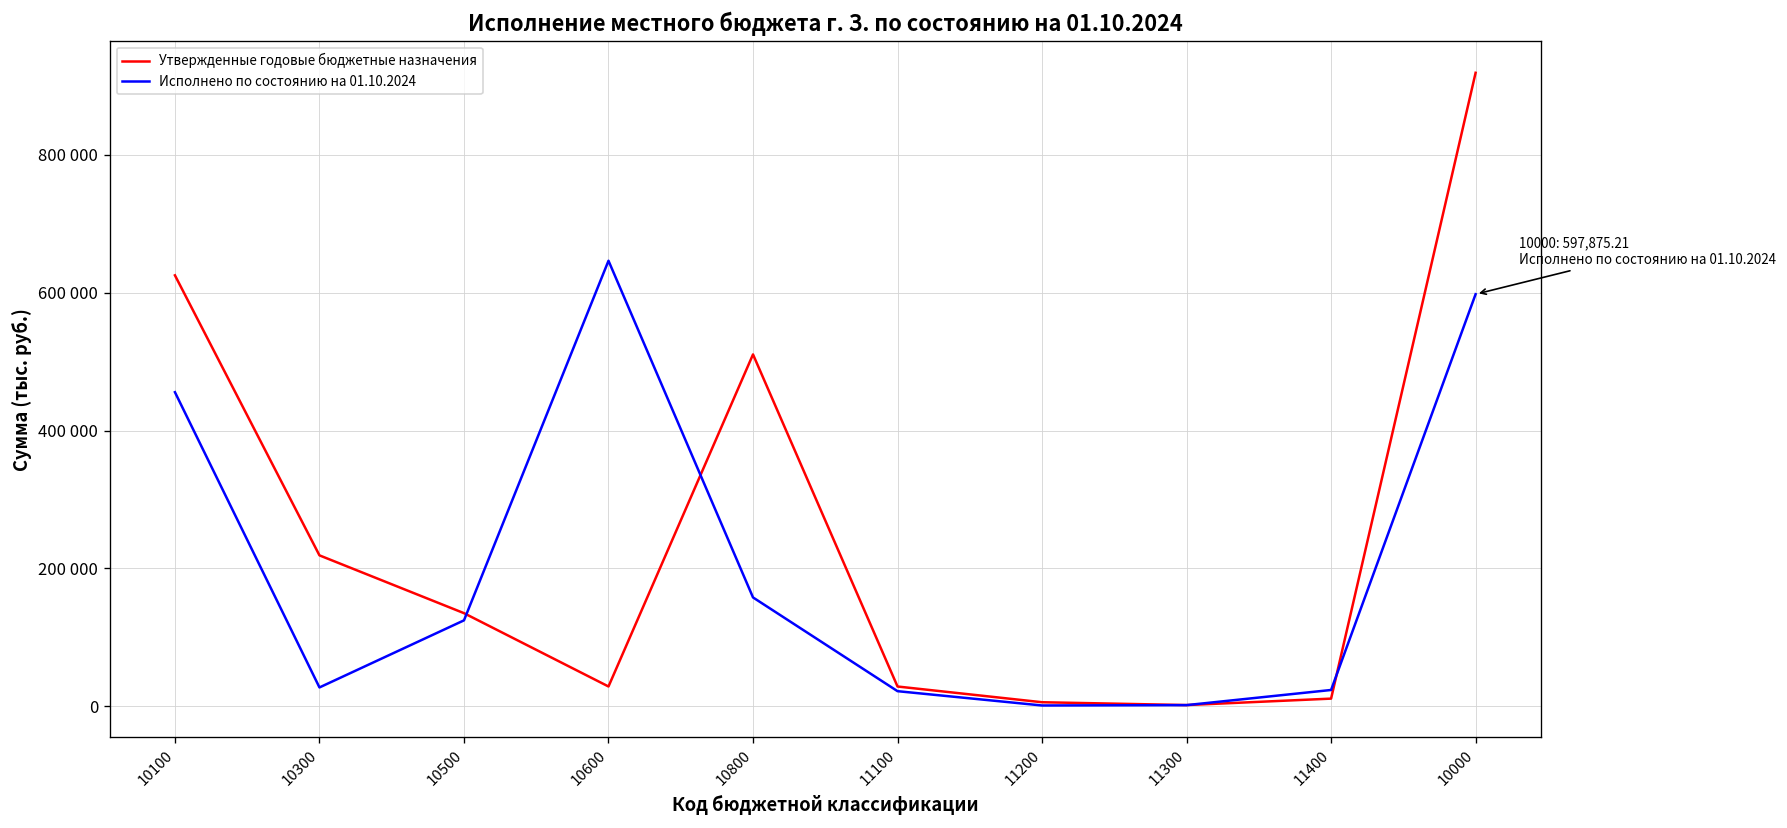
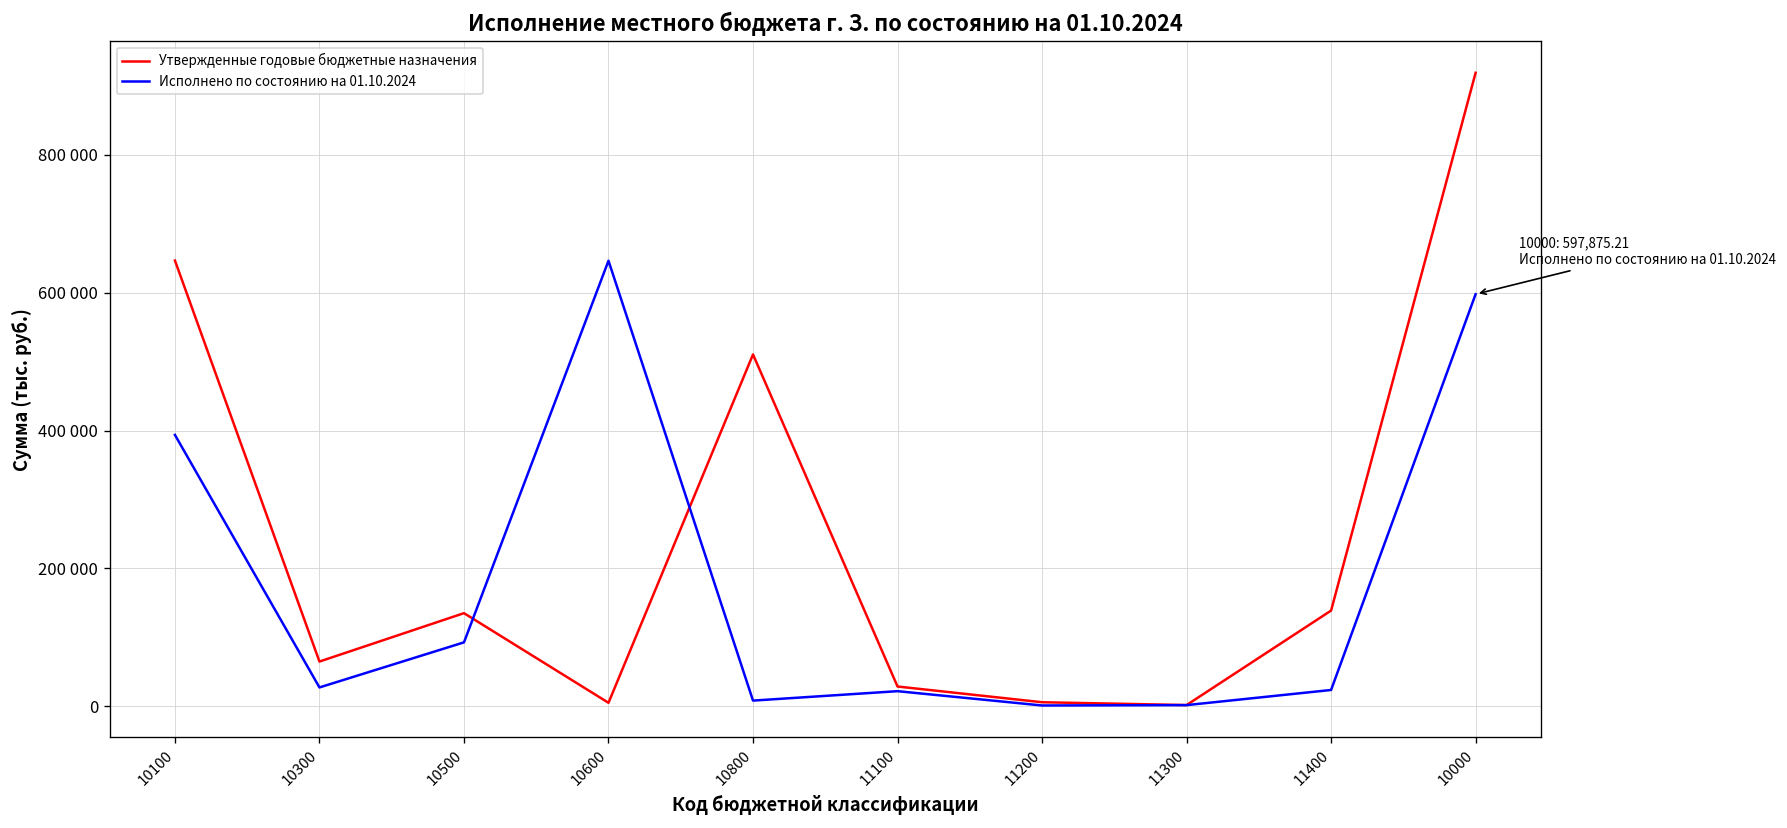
Утвержденные годовые бюджетные назначения, 10100: 630000 -> 650000
Исполнено по состоянию на 01.10.2024, 10100: 460000 -> 390000
Утвержденные годовые бюджетные назначения, 10300: 220000 -> 60000
Исполнено по состоянию на 01.10.2024, 10500: 120000 -> 90000
Утвержденные годовые бюджетные назначения, 10600: 30000 -> 10000
Исполнено по состоянию на 01.10.2024, 10800: 160000 -> 10000
Утвержденные годовые бюджетные назначения, 11400: 10000 -> 140000
